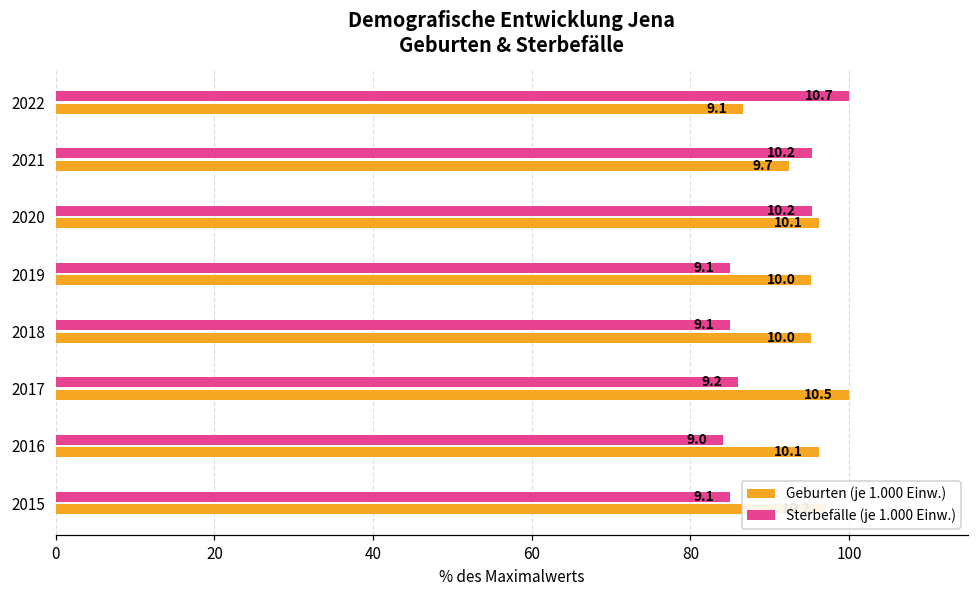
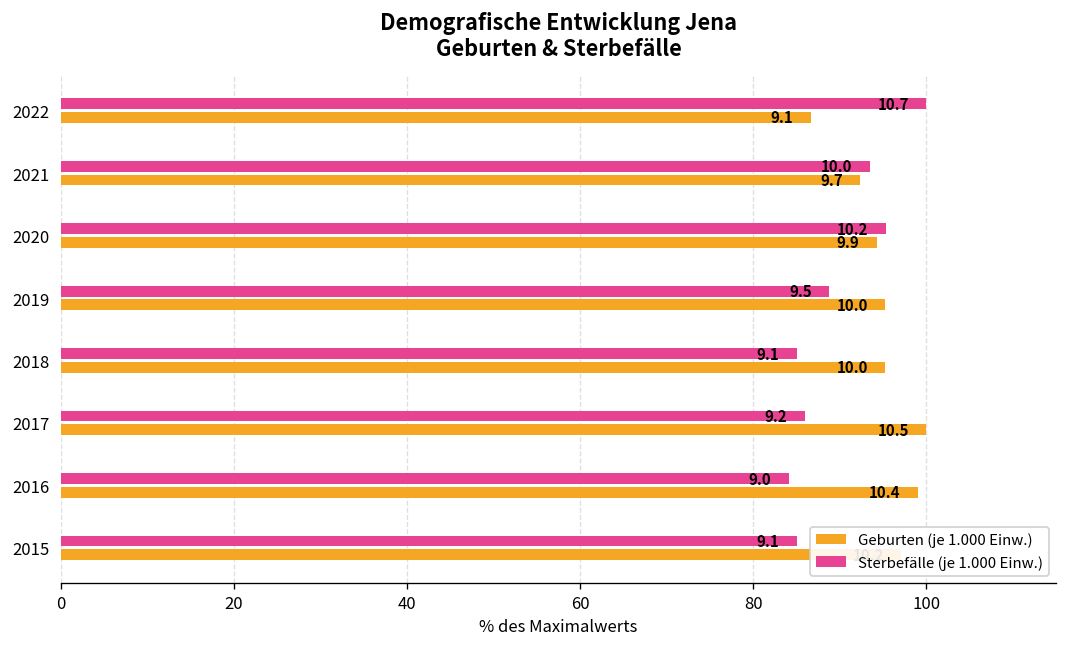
Sterbefälle (je 1.000 Einw.), 2021: 10.2 -> 10.0
Geburten (je 1.000 Einw.), 2020: 10.1 -> 9.9
Sterbefälle (je 1.000 Einw.), 2019: 9.1 -> 9.5
Geburten (je 1.000 Einw.), 2016: 10.1 -> 10.4
